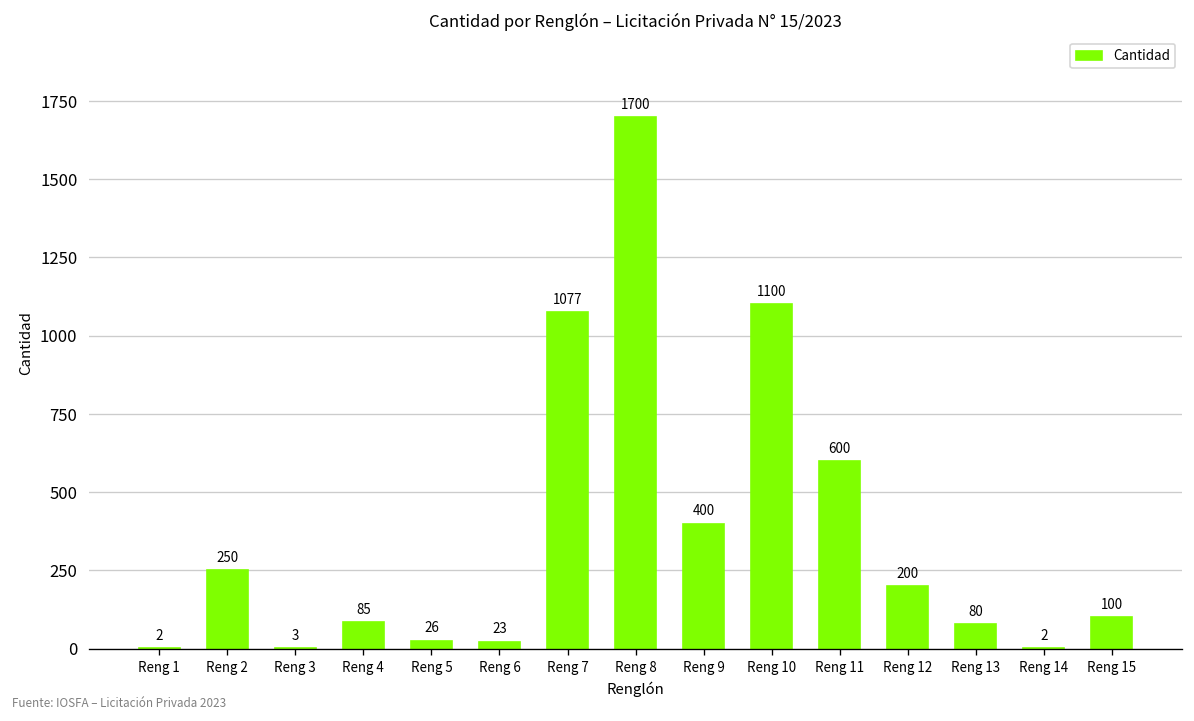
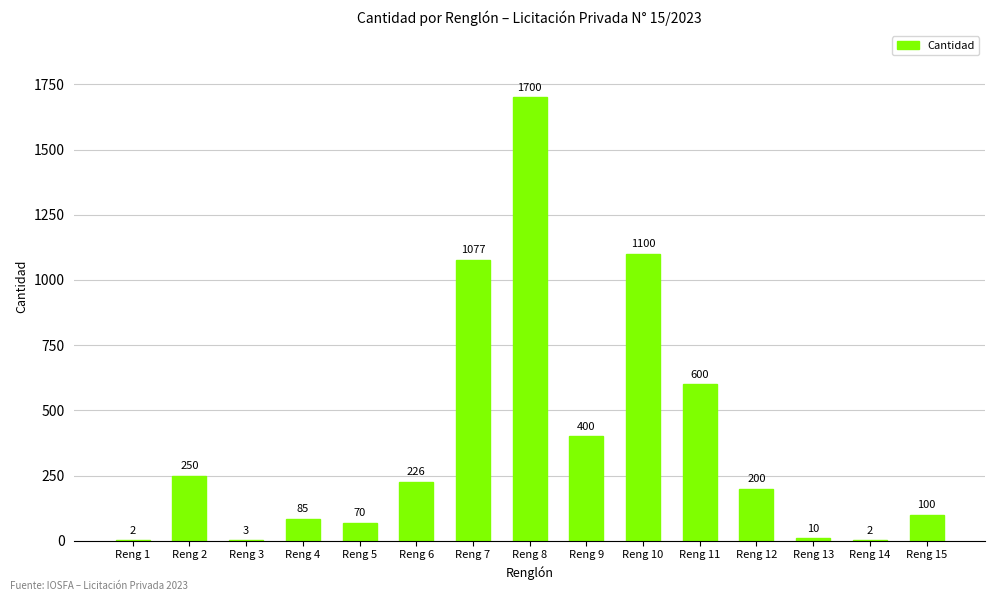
Reng 5: 26 -> 70
Reng 6: 23 -> 226
Reng 13: 80 -> 10
